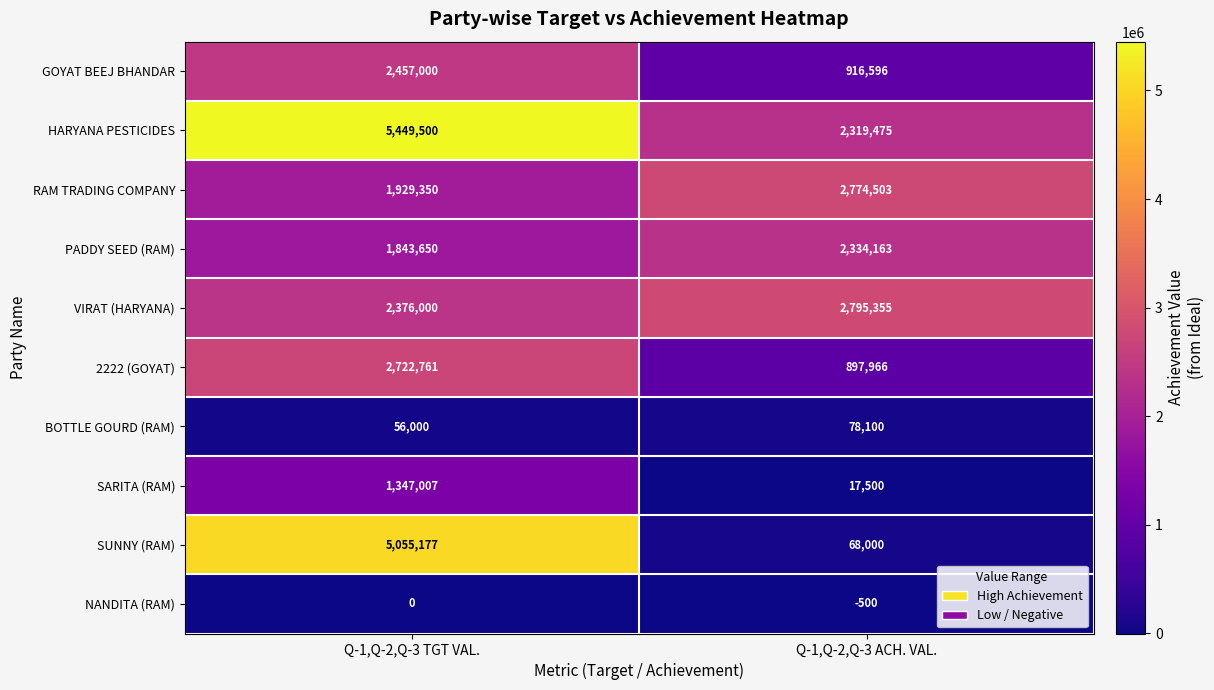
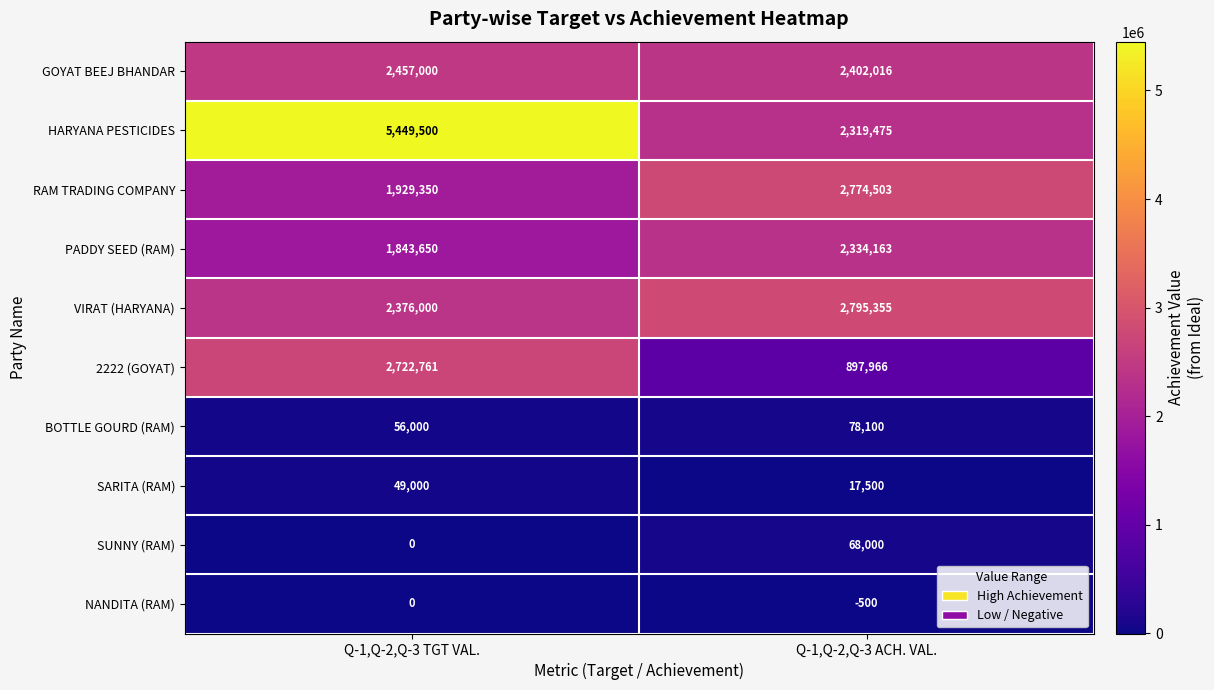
GOYAT BEEJ BHANDAR, Q-1,Q-2,Q-3 ACH. VAL.: 916,596 -> 2,402,016
SARITA (RAM), Q-1,Q-2,Q-3 TGT VAL.: 1,347,007 -> 49,000
SUNNY (RAM), Q-1,Q-2,Q-3 TGT VAL.: 5,055,177 -> 0
